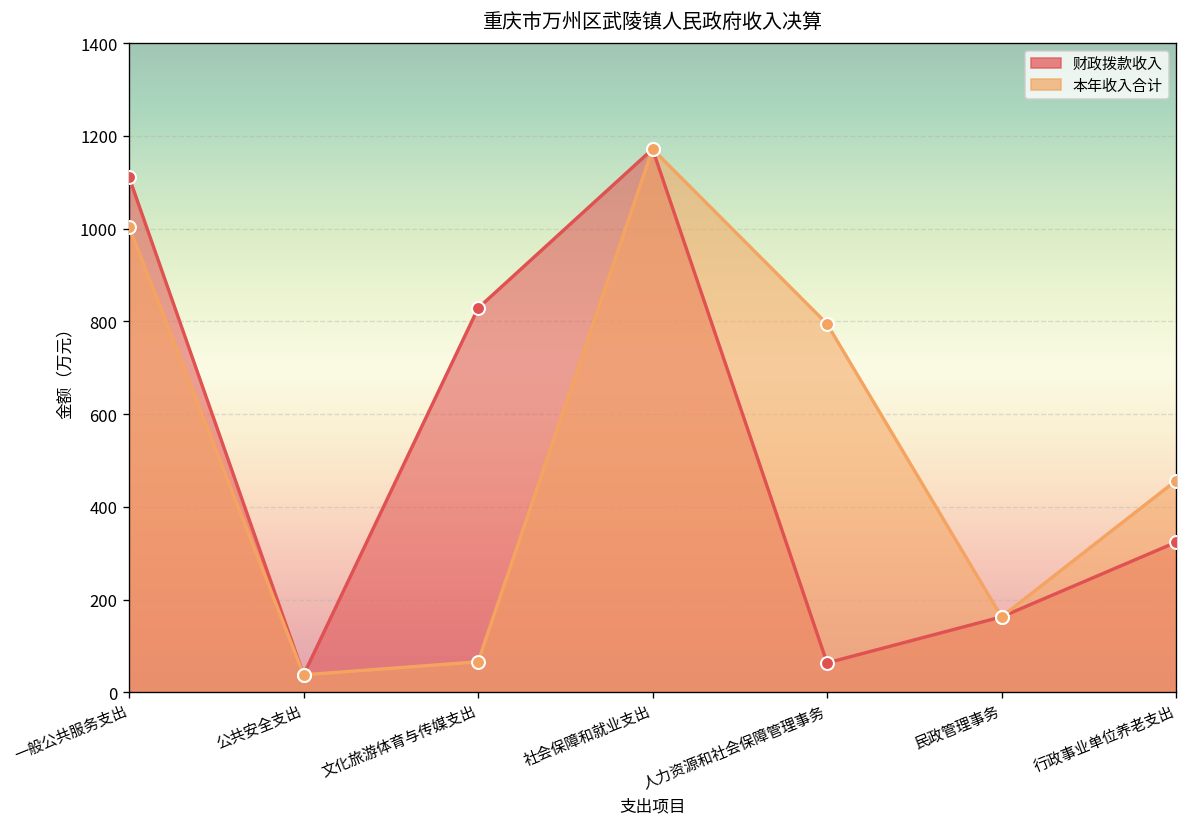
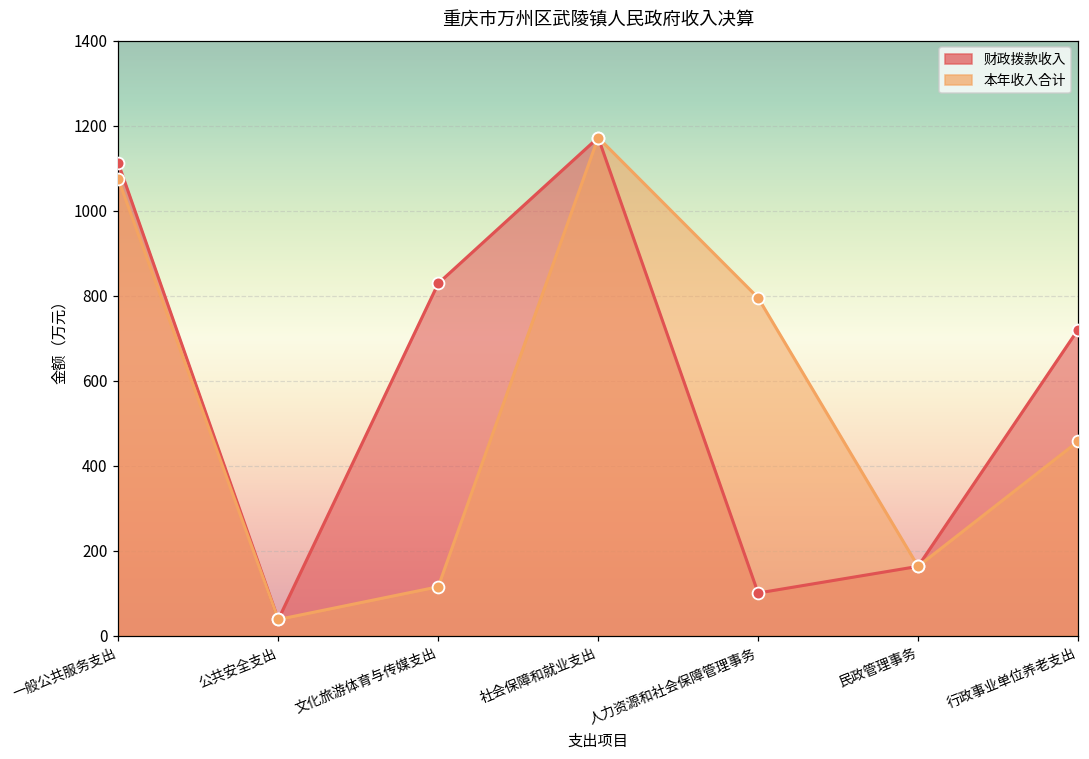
本年收入合计, 一般公共服务支出: 1000 -> 1070
本年收入合计, 文化旅游体育与传媒支出: 70 -> 110
财政拨款收入, 人力资源和社会保障管理事务: 60 -> 100
财政拨款收入, 行政事业单位养老支出: 320 -> 720
